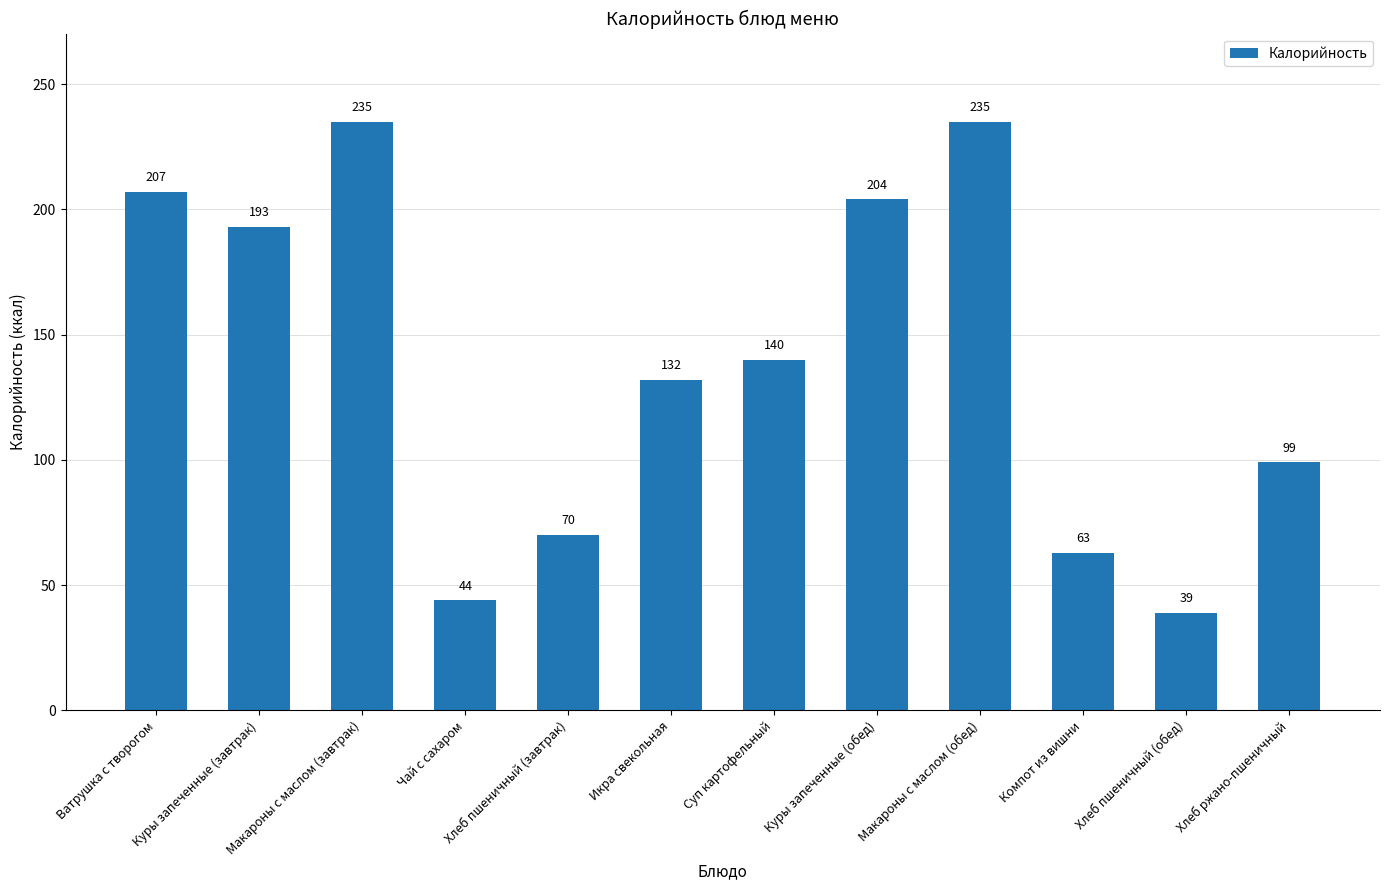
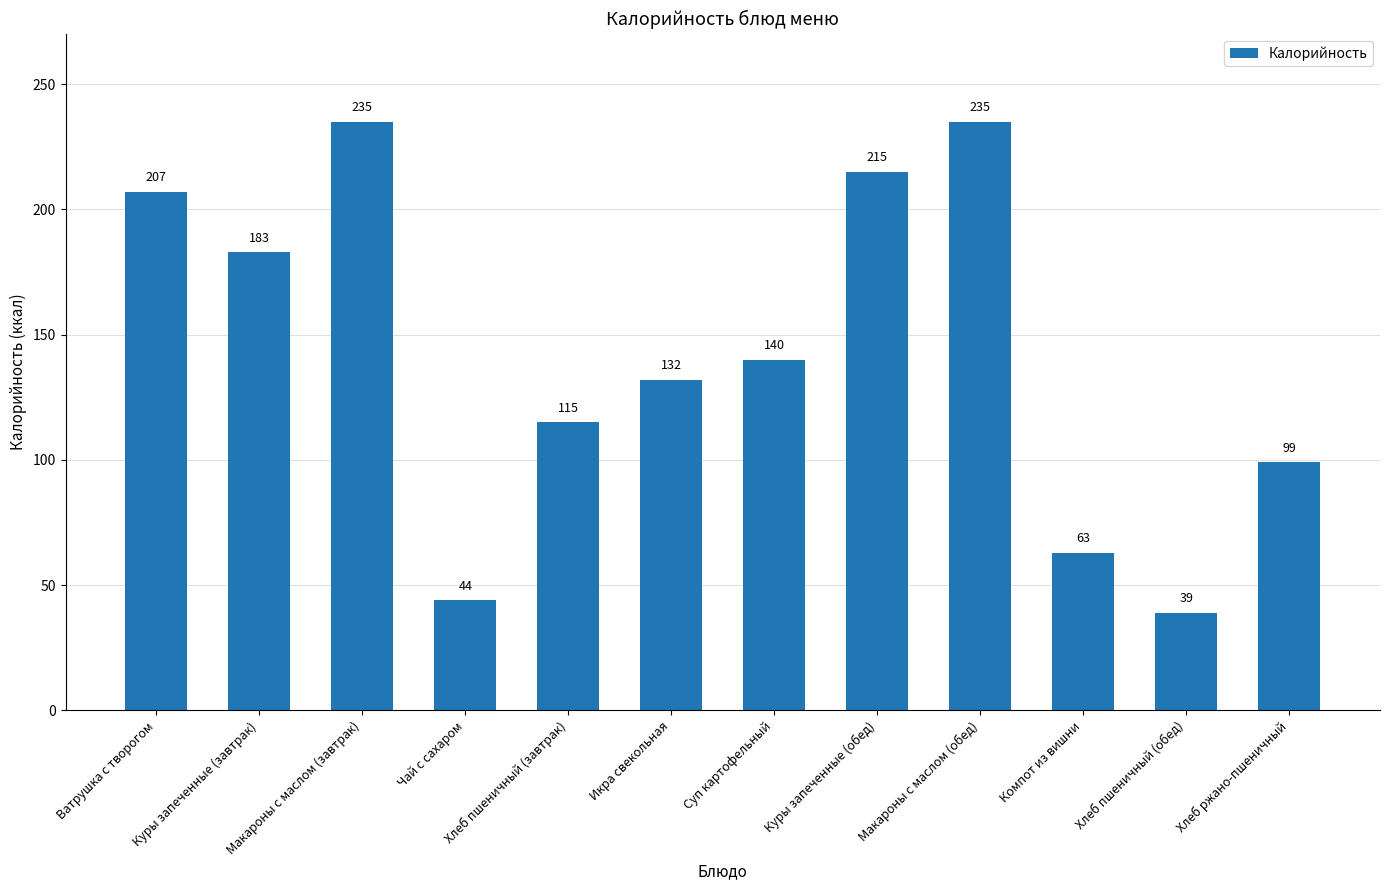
Куры запеченные (завтрак): 193 -> 183
Хлеб пшеничный (завтрак): 70 -> 115
Куры запеченные (обед): 204 -> 215
